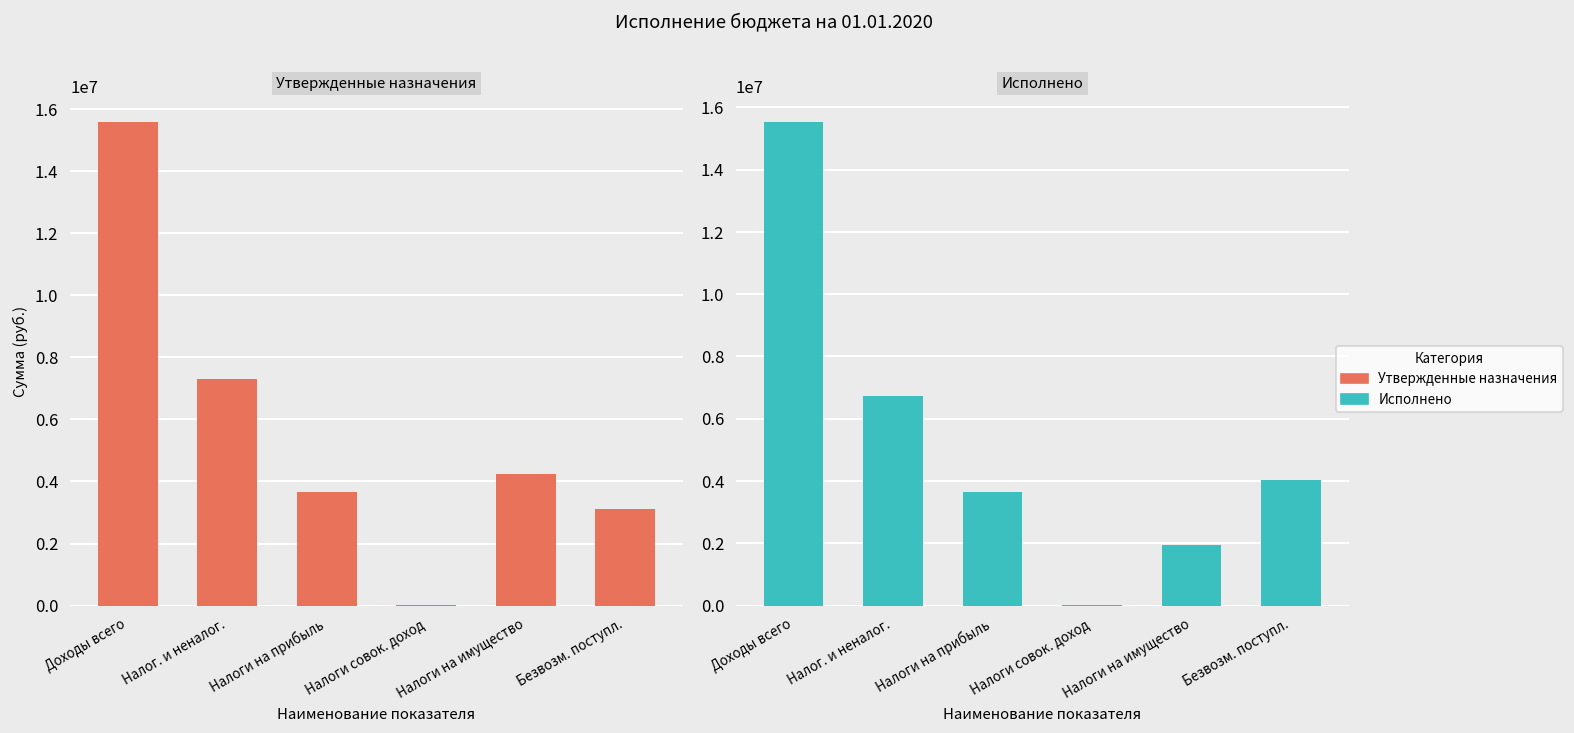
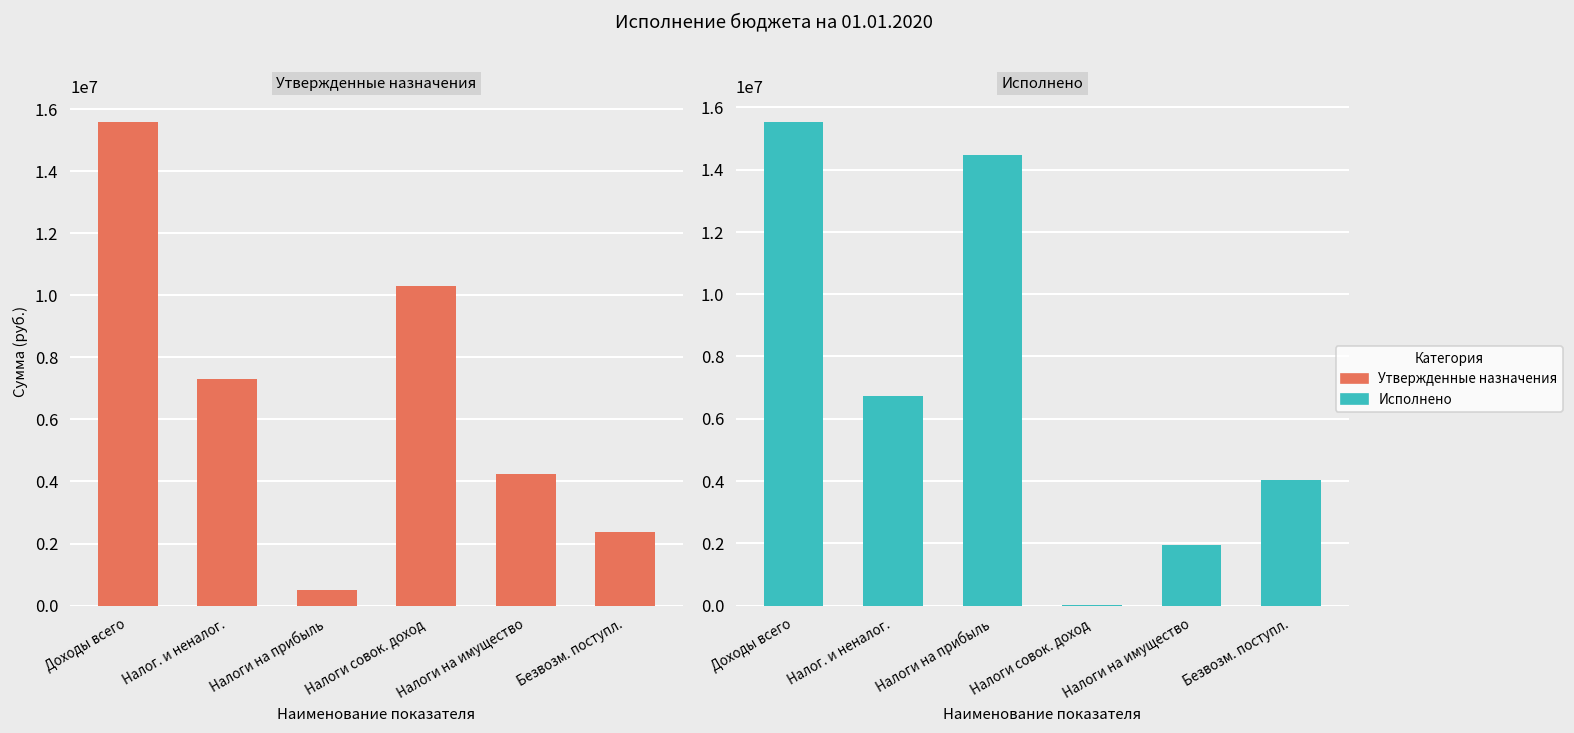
Утвержденные назначения, Налоги на прибыль: 3700000 -> 500000
Утвержденные назначения, Налоги совок. доход: 0 -> 10300000
Утвержденные назначения, Безвозм. поступл.: 3100000 -> 2400000
Исполнено, Налоги на прибыль: 3700000 -> 14500000
